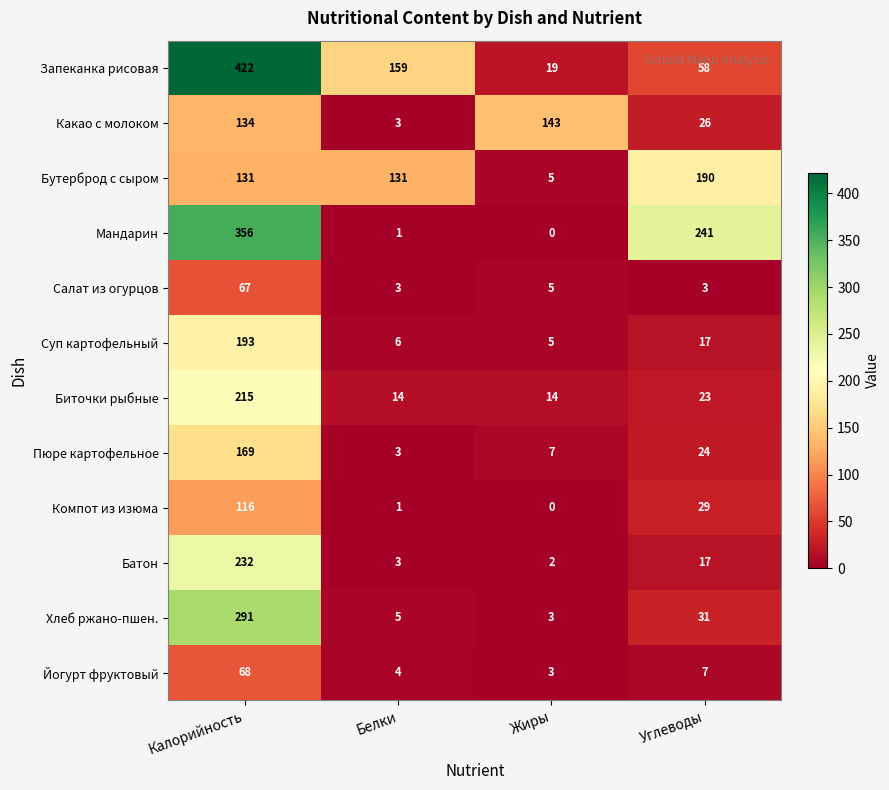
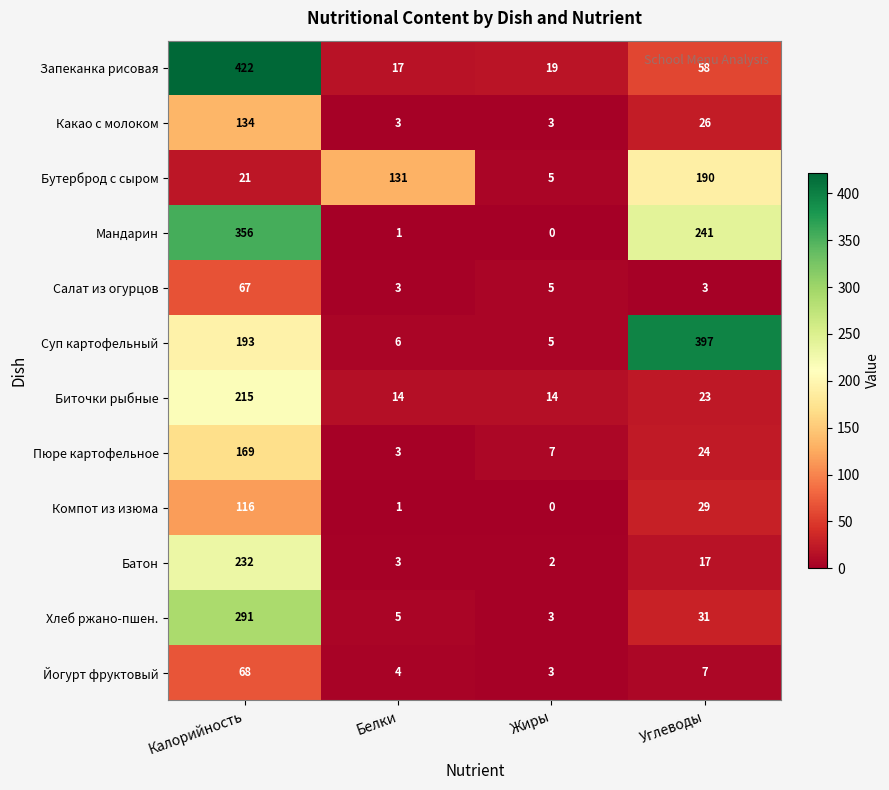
Запеканка рисовая, Белки: 159 -> 17
Какао с молоком, Жиры: 143 -> 3
Бутерброд с сыром, Калорийность: 131 -> 21
Суп картофельный, Углеводы: 17 -> 397
